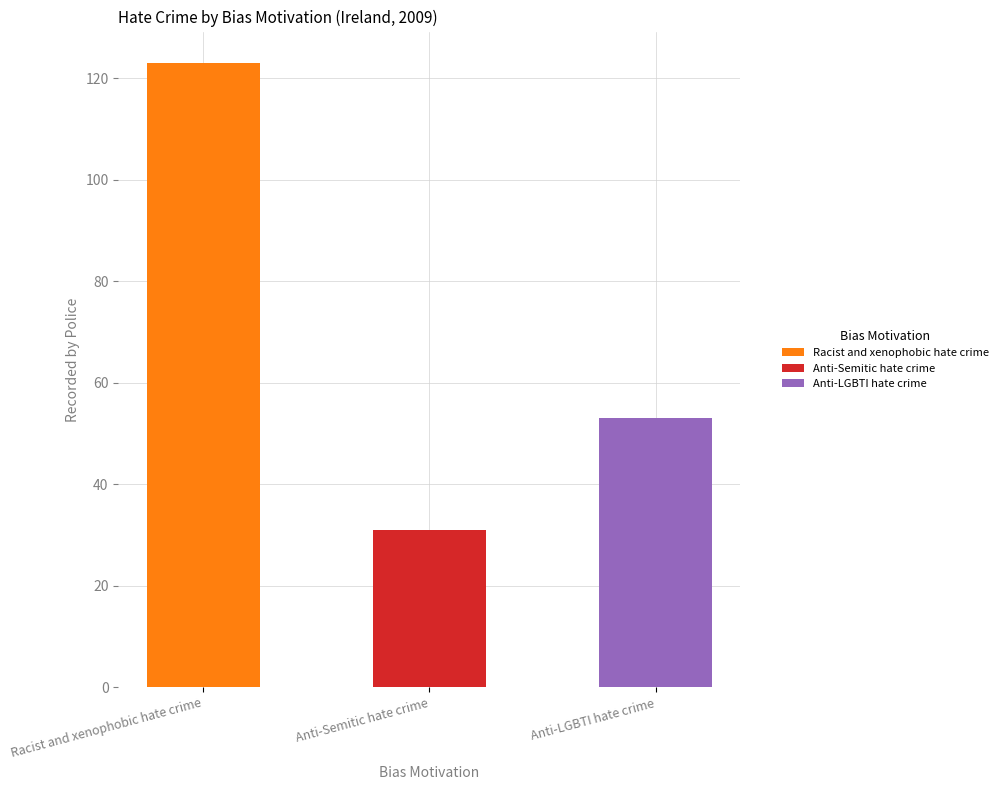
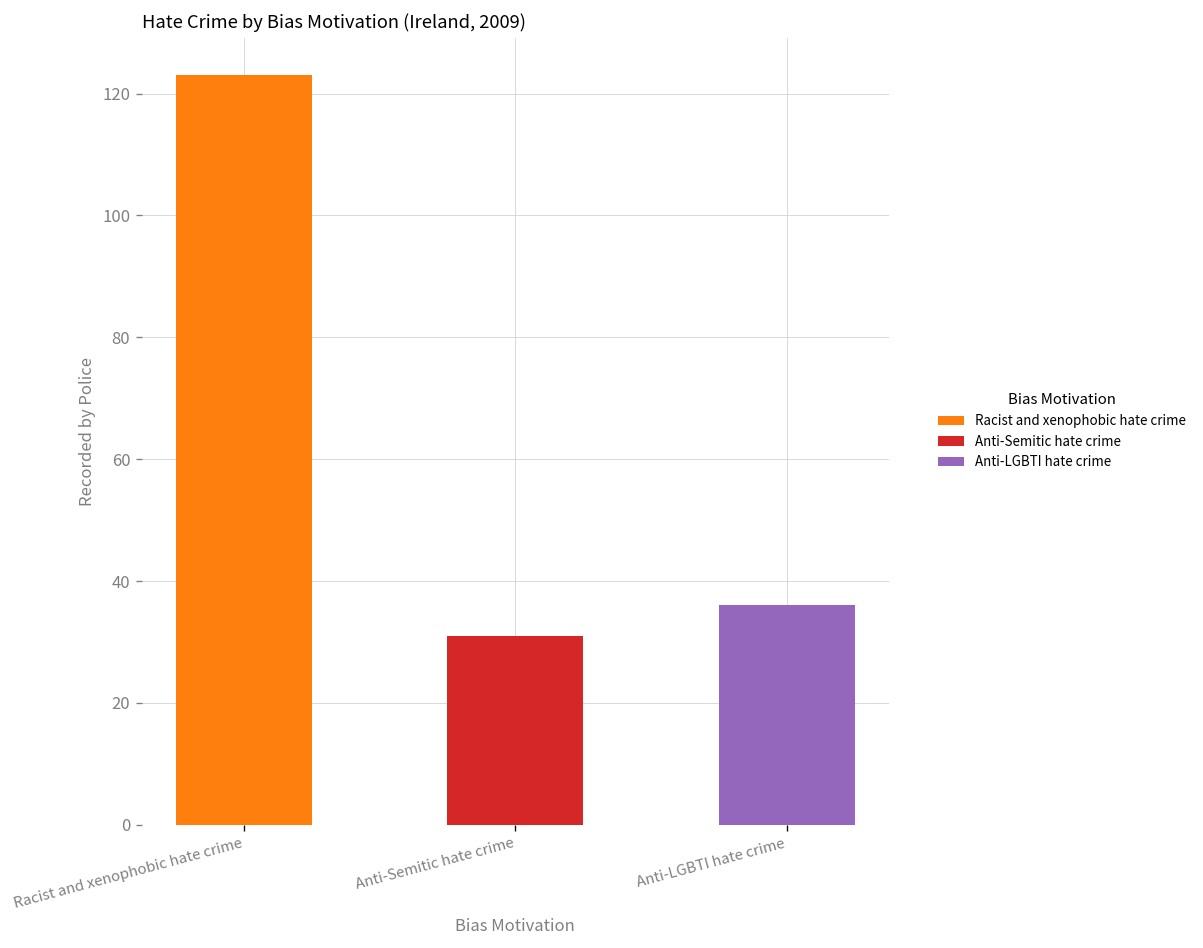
Anti-LGBTI hate crime: 53 -> 36
